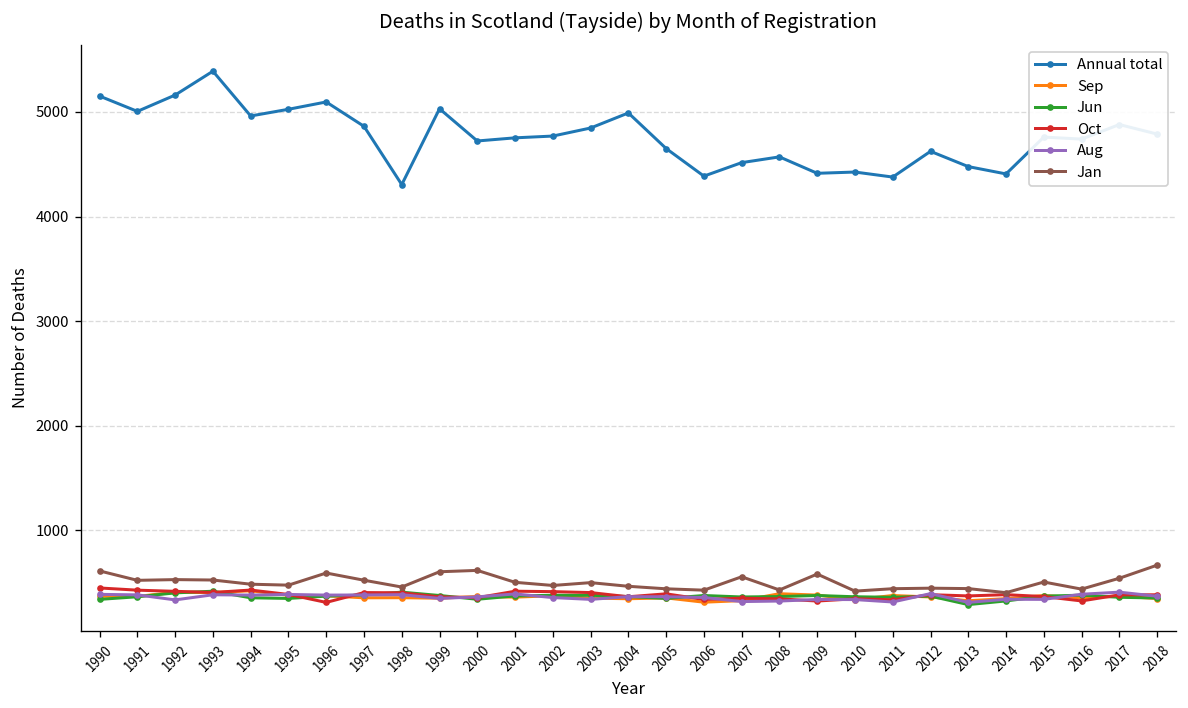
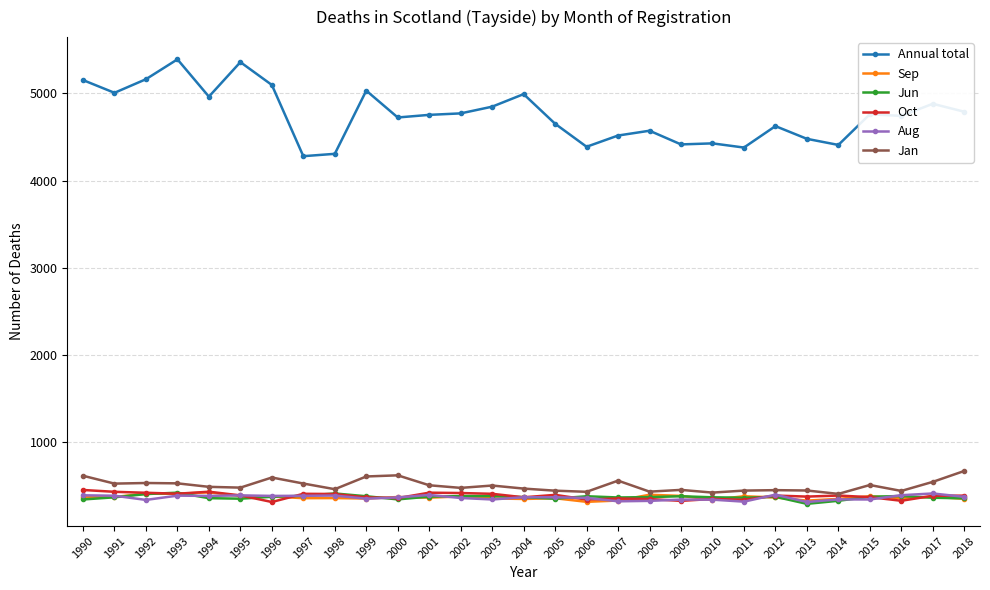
Annual total, 1995: 5000 -> 5400
Annual total, 1997: 4900 -> 4300
Jan, 2009: 600 -> 500
